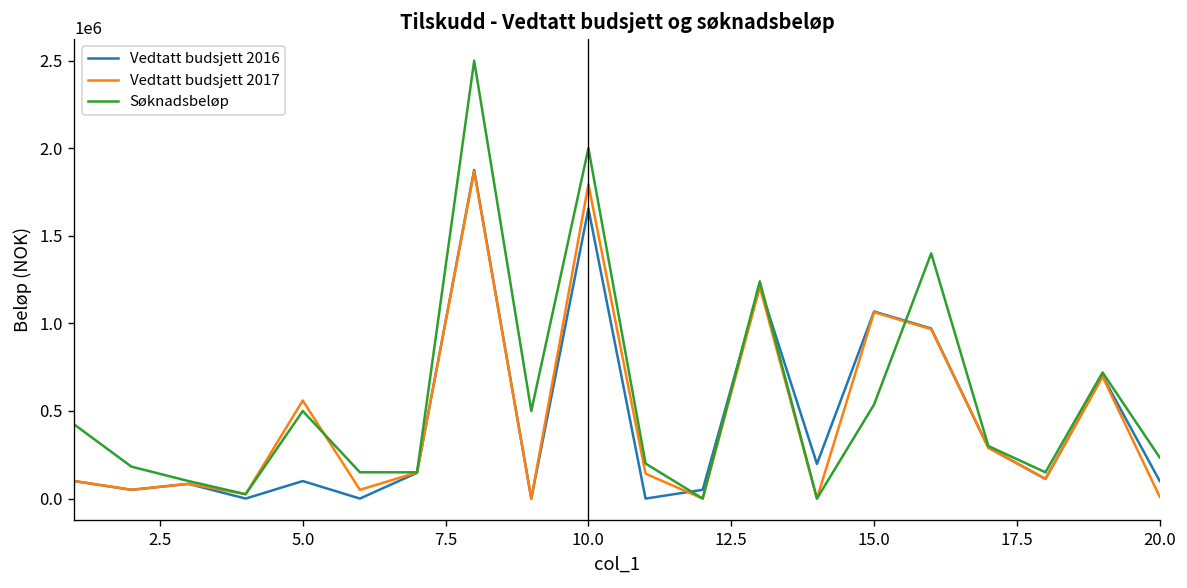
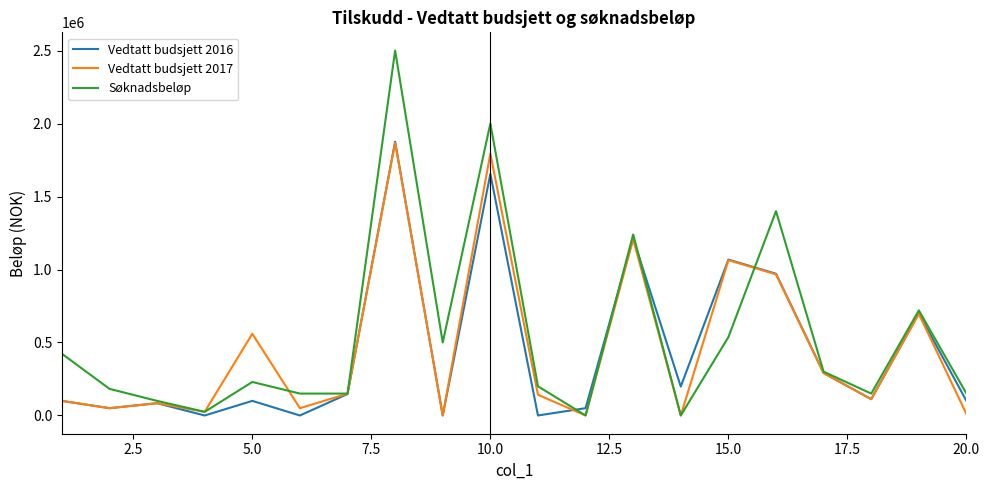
Søknadsbeløp, 5.0: 500000 -> 230000
Søknadsbeløp, 20.0: 230000 -> 150000
